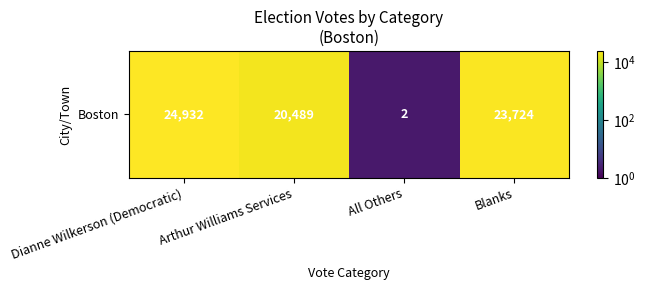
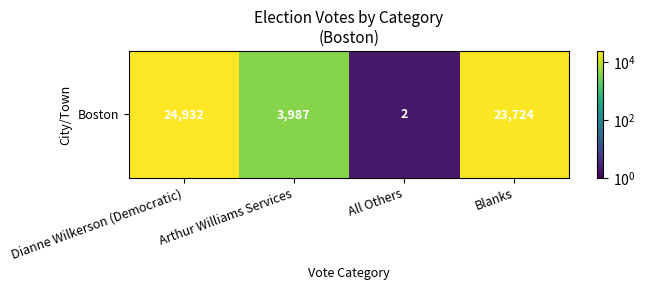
Boston, Arthur Williams Services: 20,489 -> 3,987
